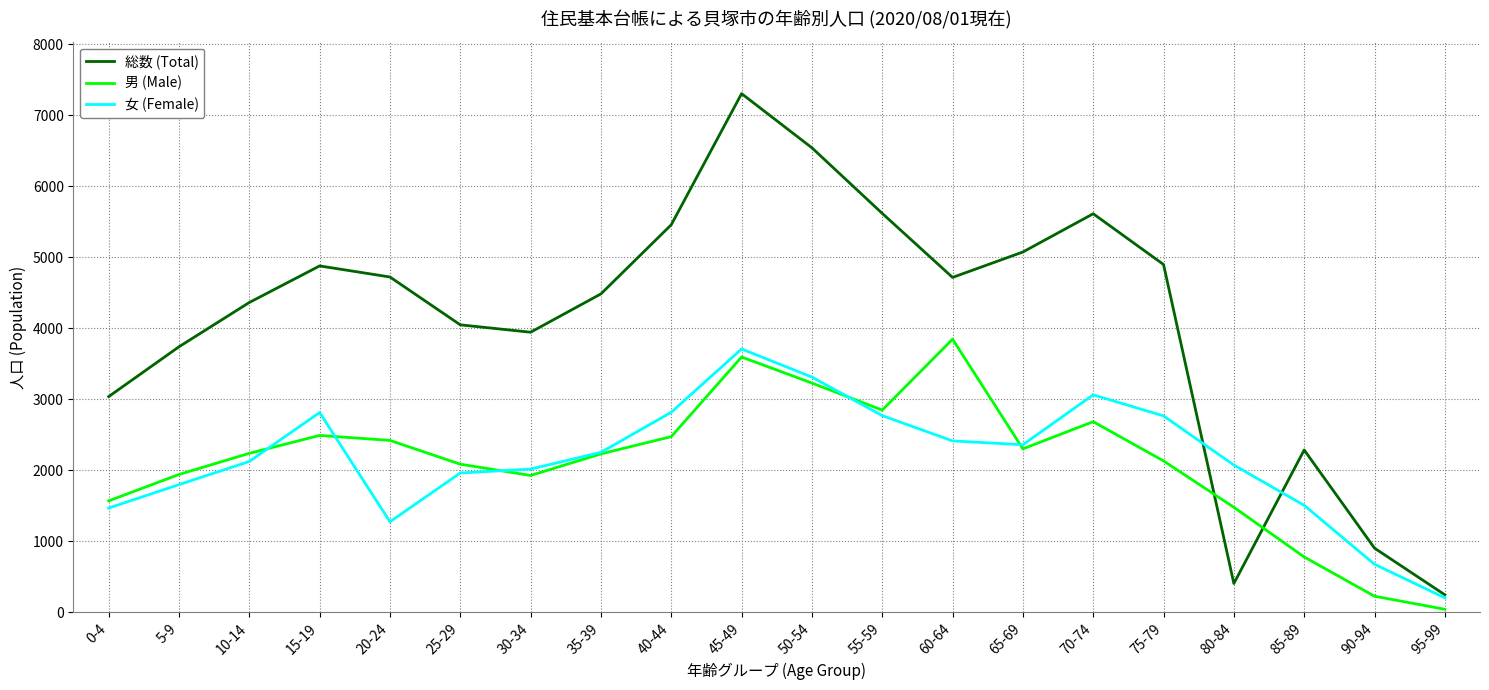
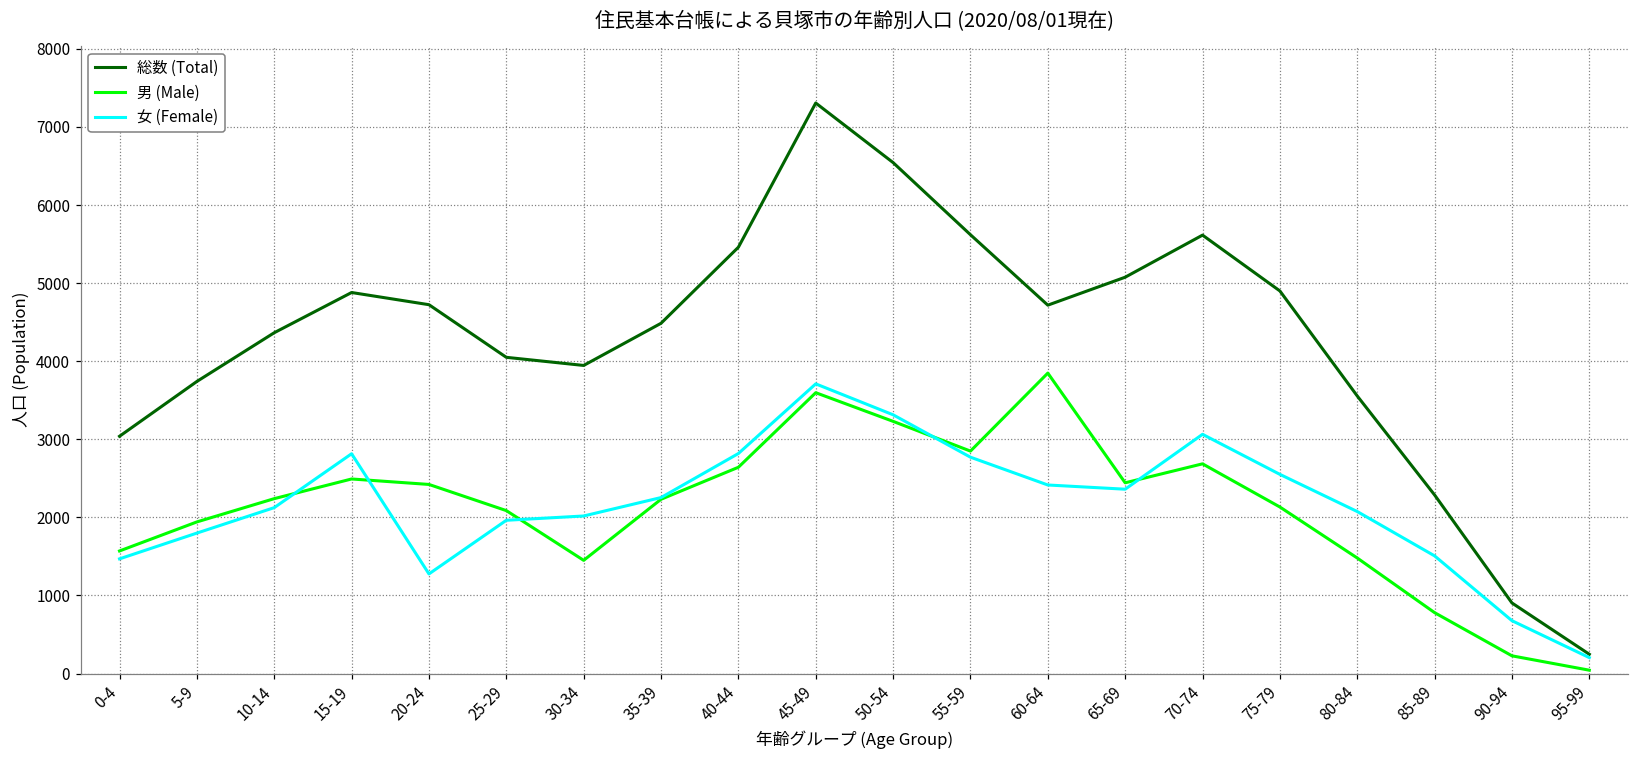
男 (Male), 30-34: 1900 -> 1500
男 (Male), 40-44: 2500 -> 2600
男 (Male), 65-69: 2300 -> 2400
女 (Female), 75-79: 2800 -> 2600
総数 (Total), 80-84: 400 -> 3600
